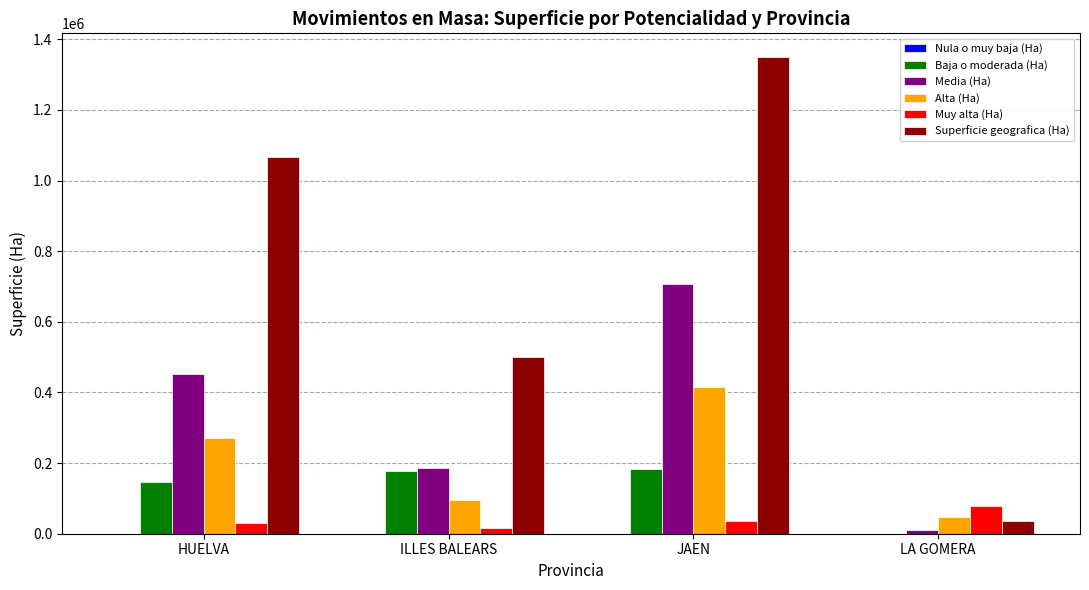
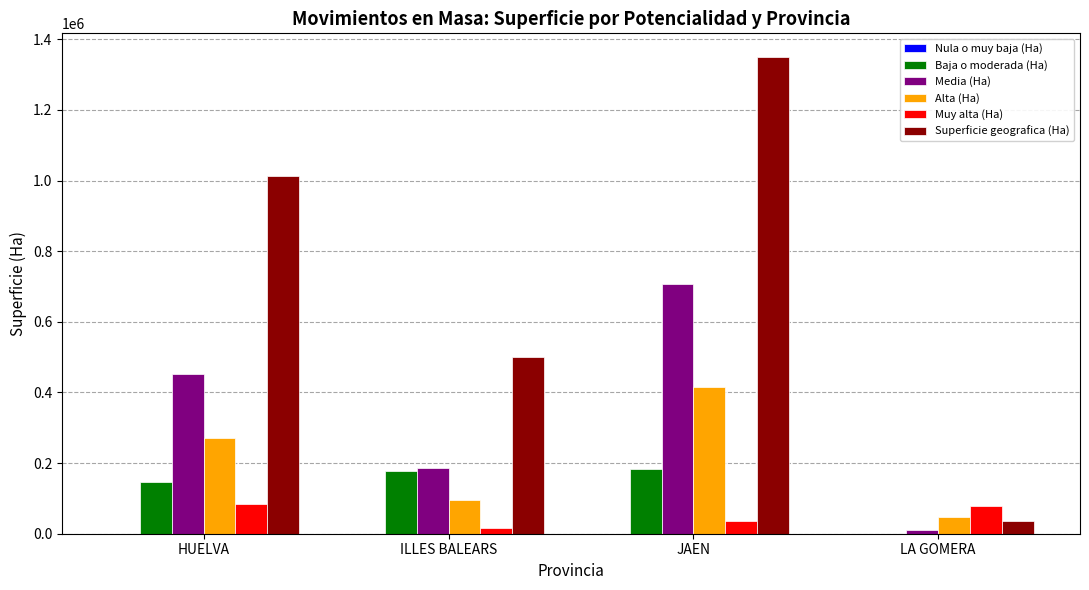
Muy alta (Ha), HUELVA: 30000 -> 90000
Superficie geografica (Ha), HUELVA: 1070000 -> 1010000
